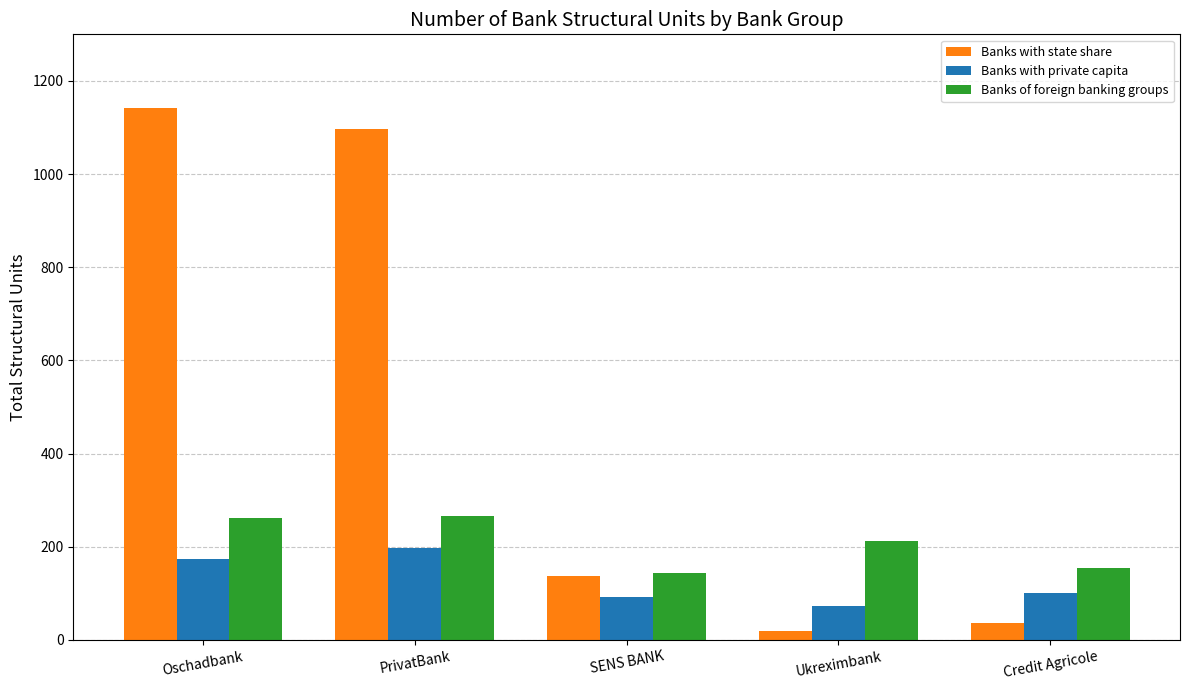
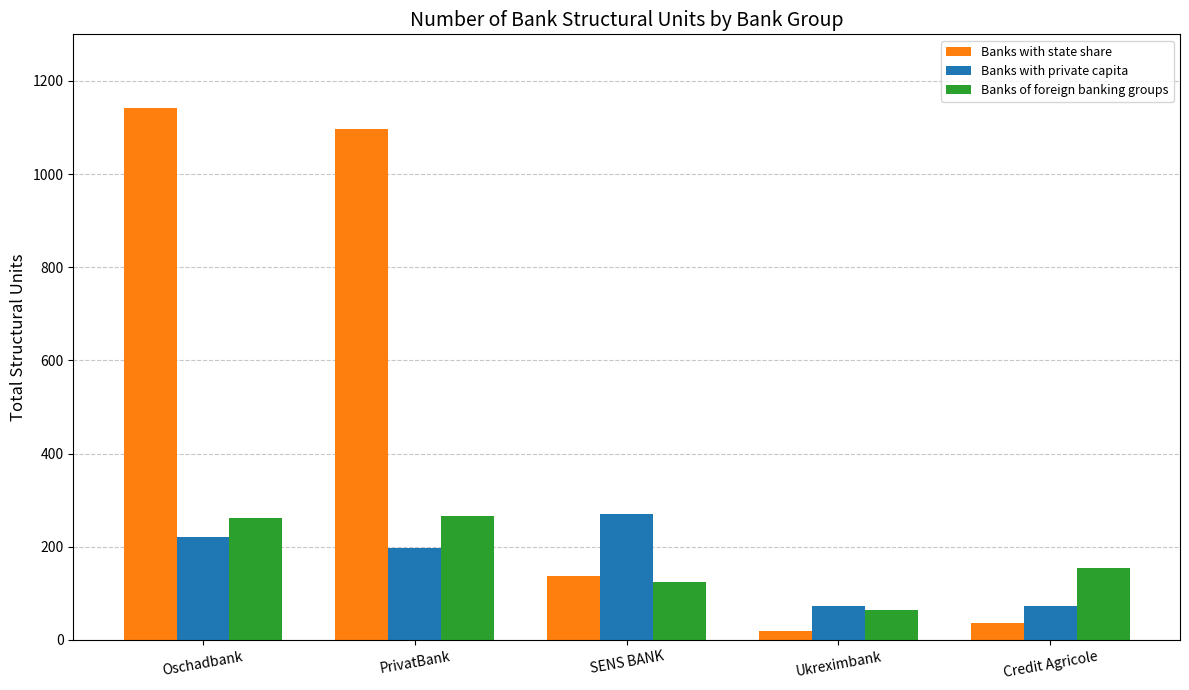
Banks with private capita, Oschadbank: 170 -> 220
Banks with private capita, SENS BANK: 90 -> 270
Banks of foreign banking groups, SENS BANK: 140 -> 130
Banks of foreign banking groups, Ukreximbank: 210 -> 70
Banks with private capita, Credit Agricole: 100 -> 70
